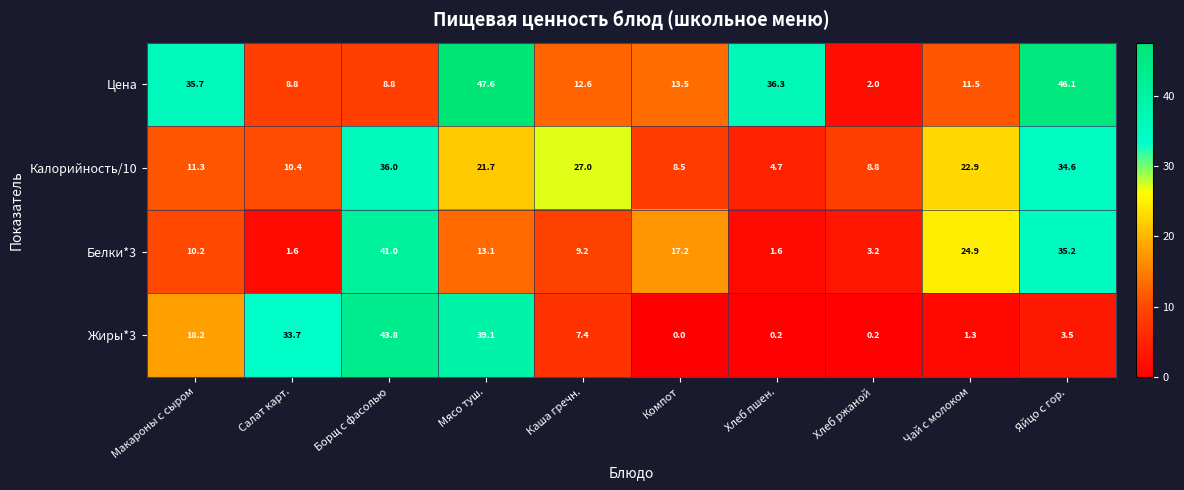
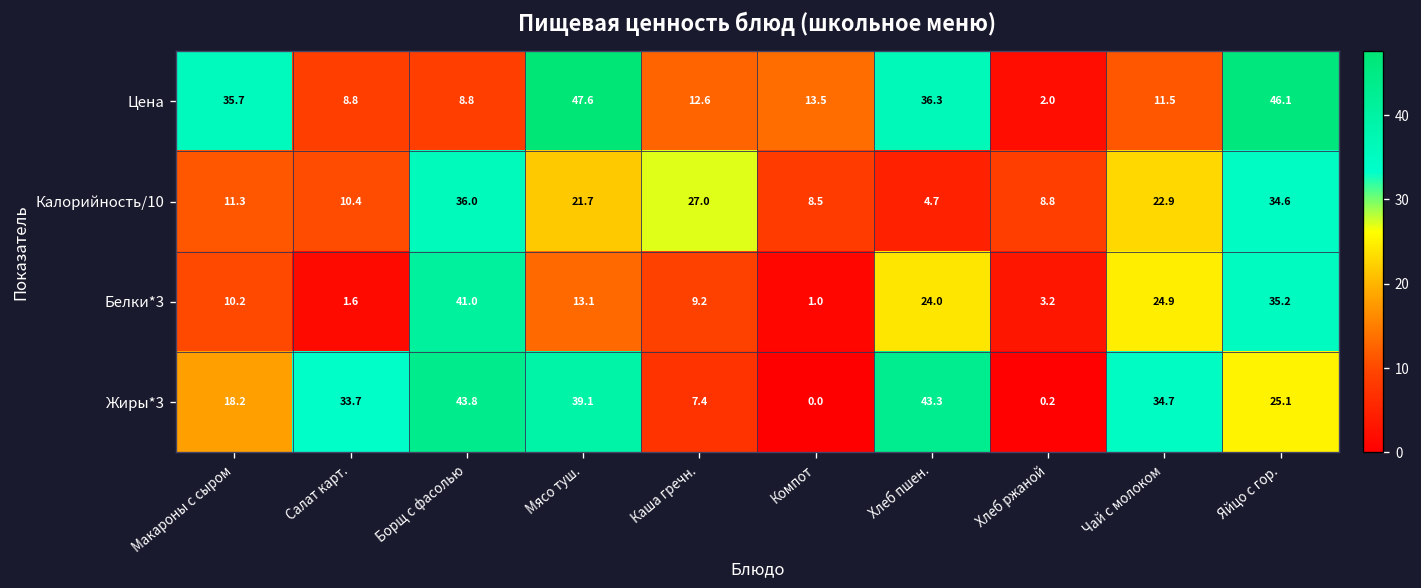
Белки*3, Компот: 17.2 -> 1.0
Белки*3, Хлеб пшен.: 1.6 -> 24.0
Жиры*3, Хлеб пшен.: 0.2 -> 43.3
Жиры*3, Чай с молоком: 1.3 -> 34.7
Жиры*3, Яйцо с гор.: 3.5 -> 25.1
